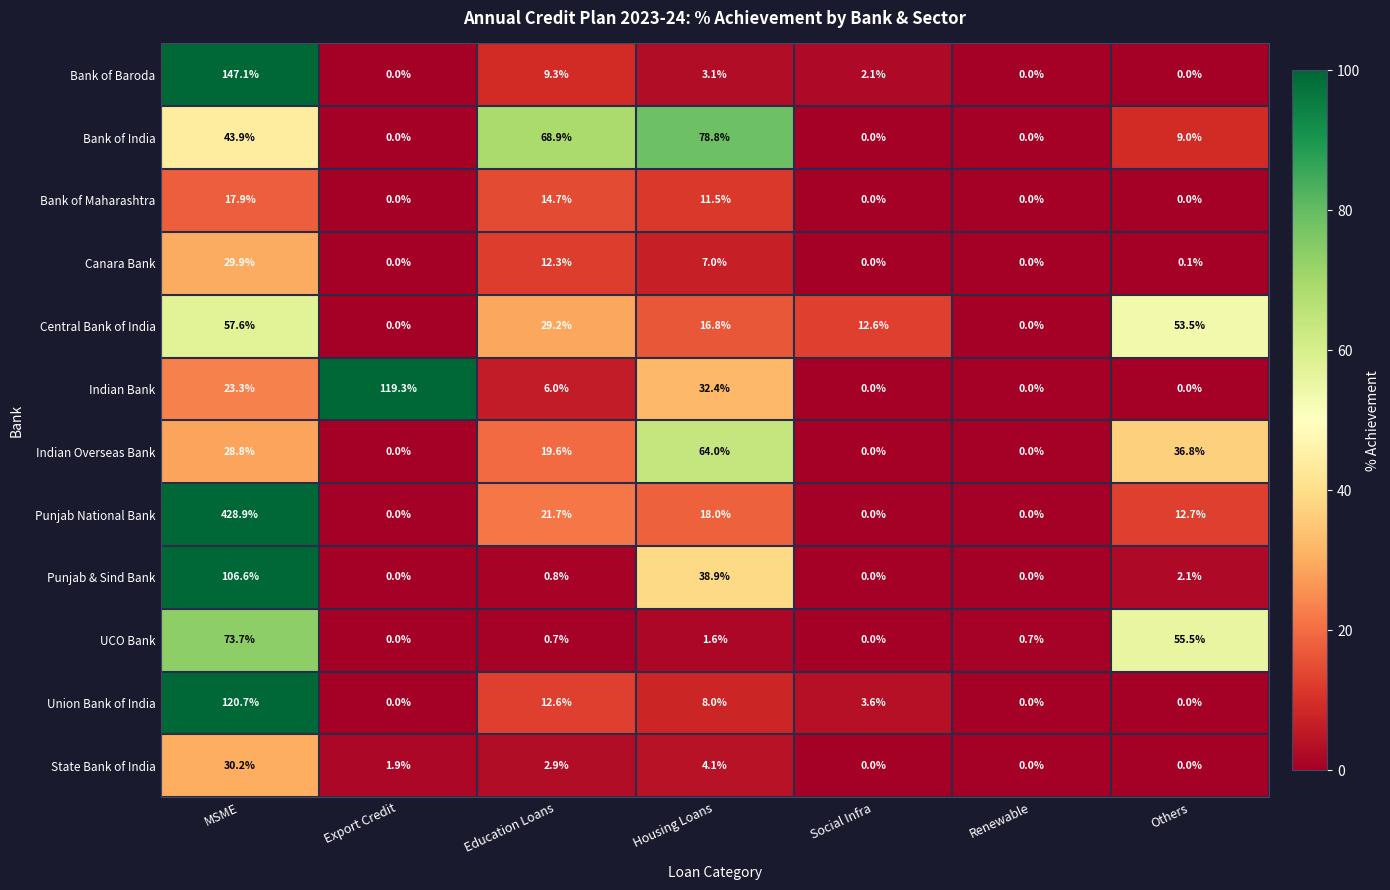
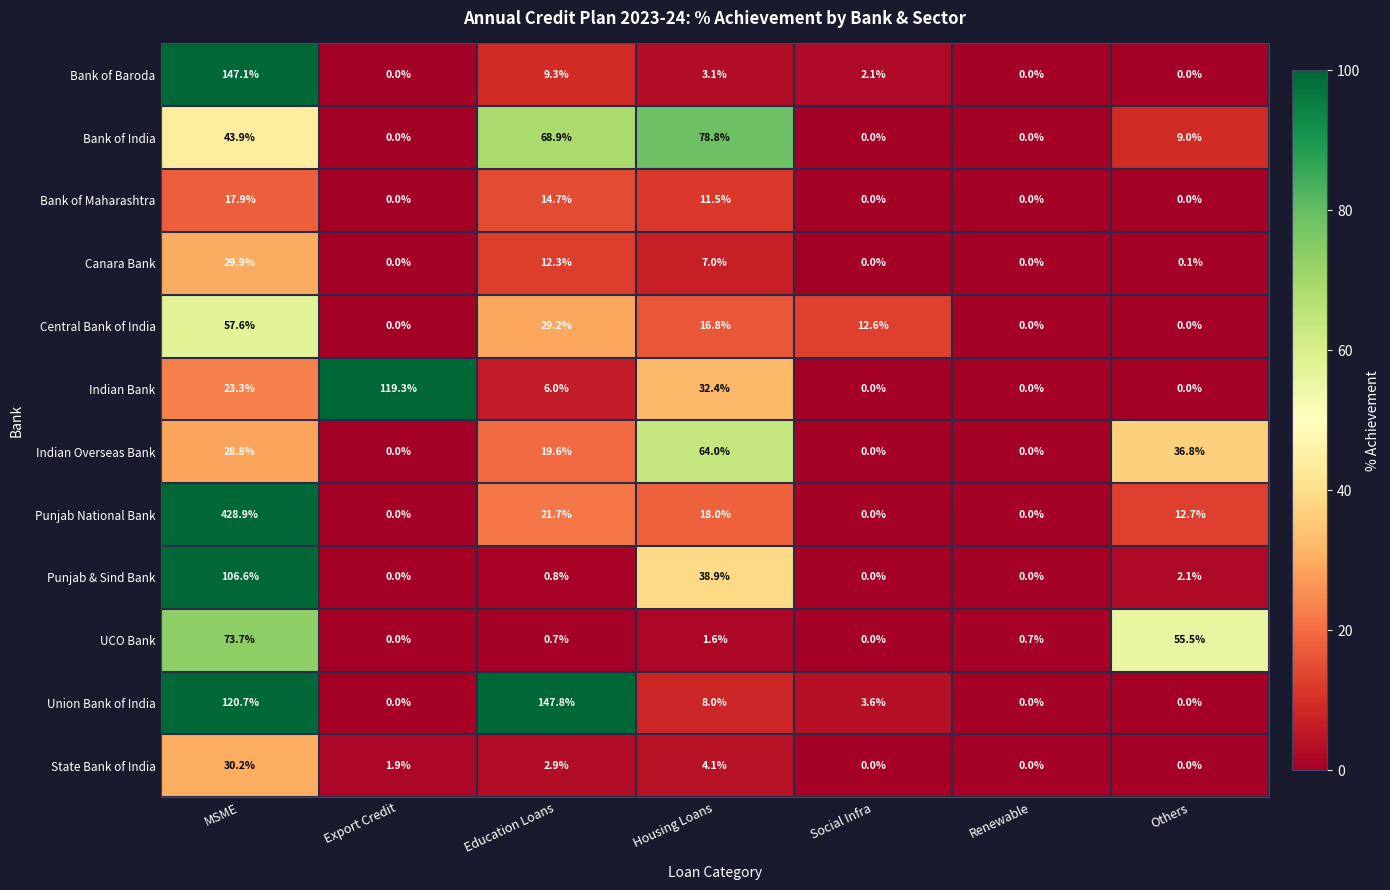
Central Bank of India, Others: 53.5% -> 0.0%
Union Bank of India, Education Loans: 12.6% -> 147.8%
